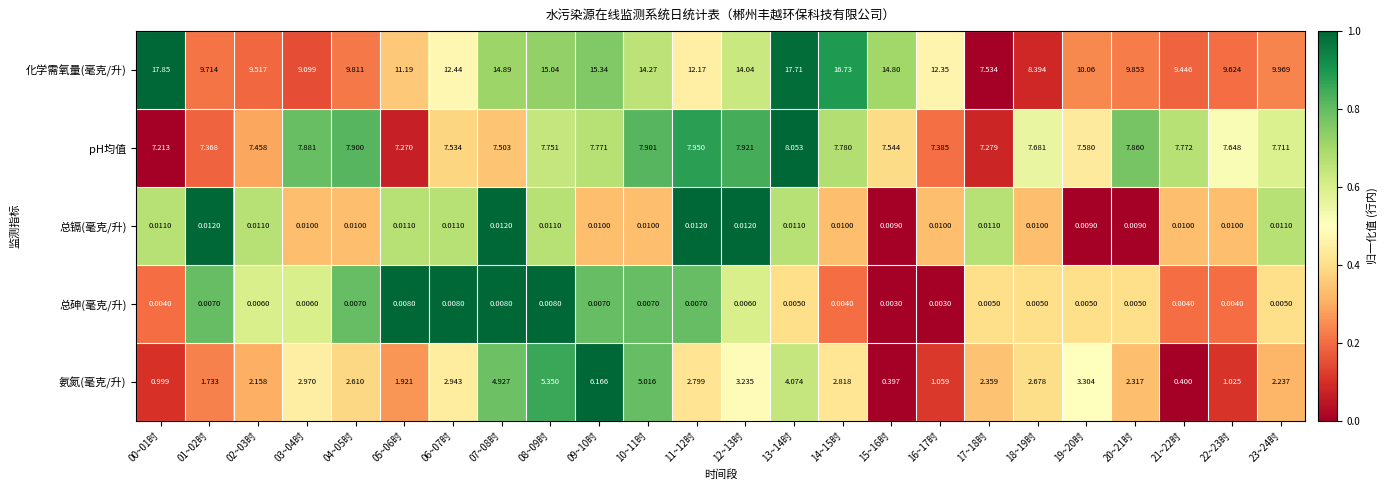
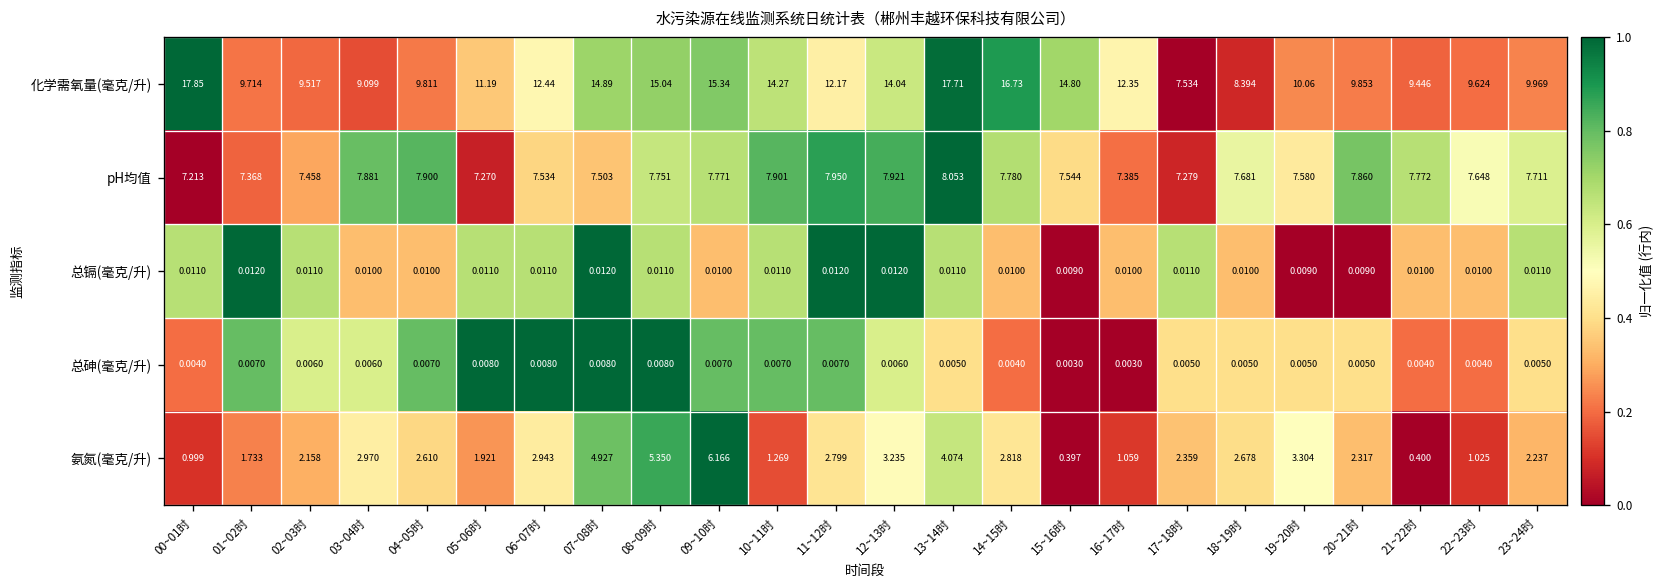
总镉(毫克/升), 10~11时: 0.0100 -> 0.0110
氨氮(毫克/升), 10~11时: 5.016 -> 1.269
